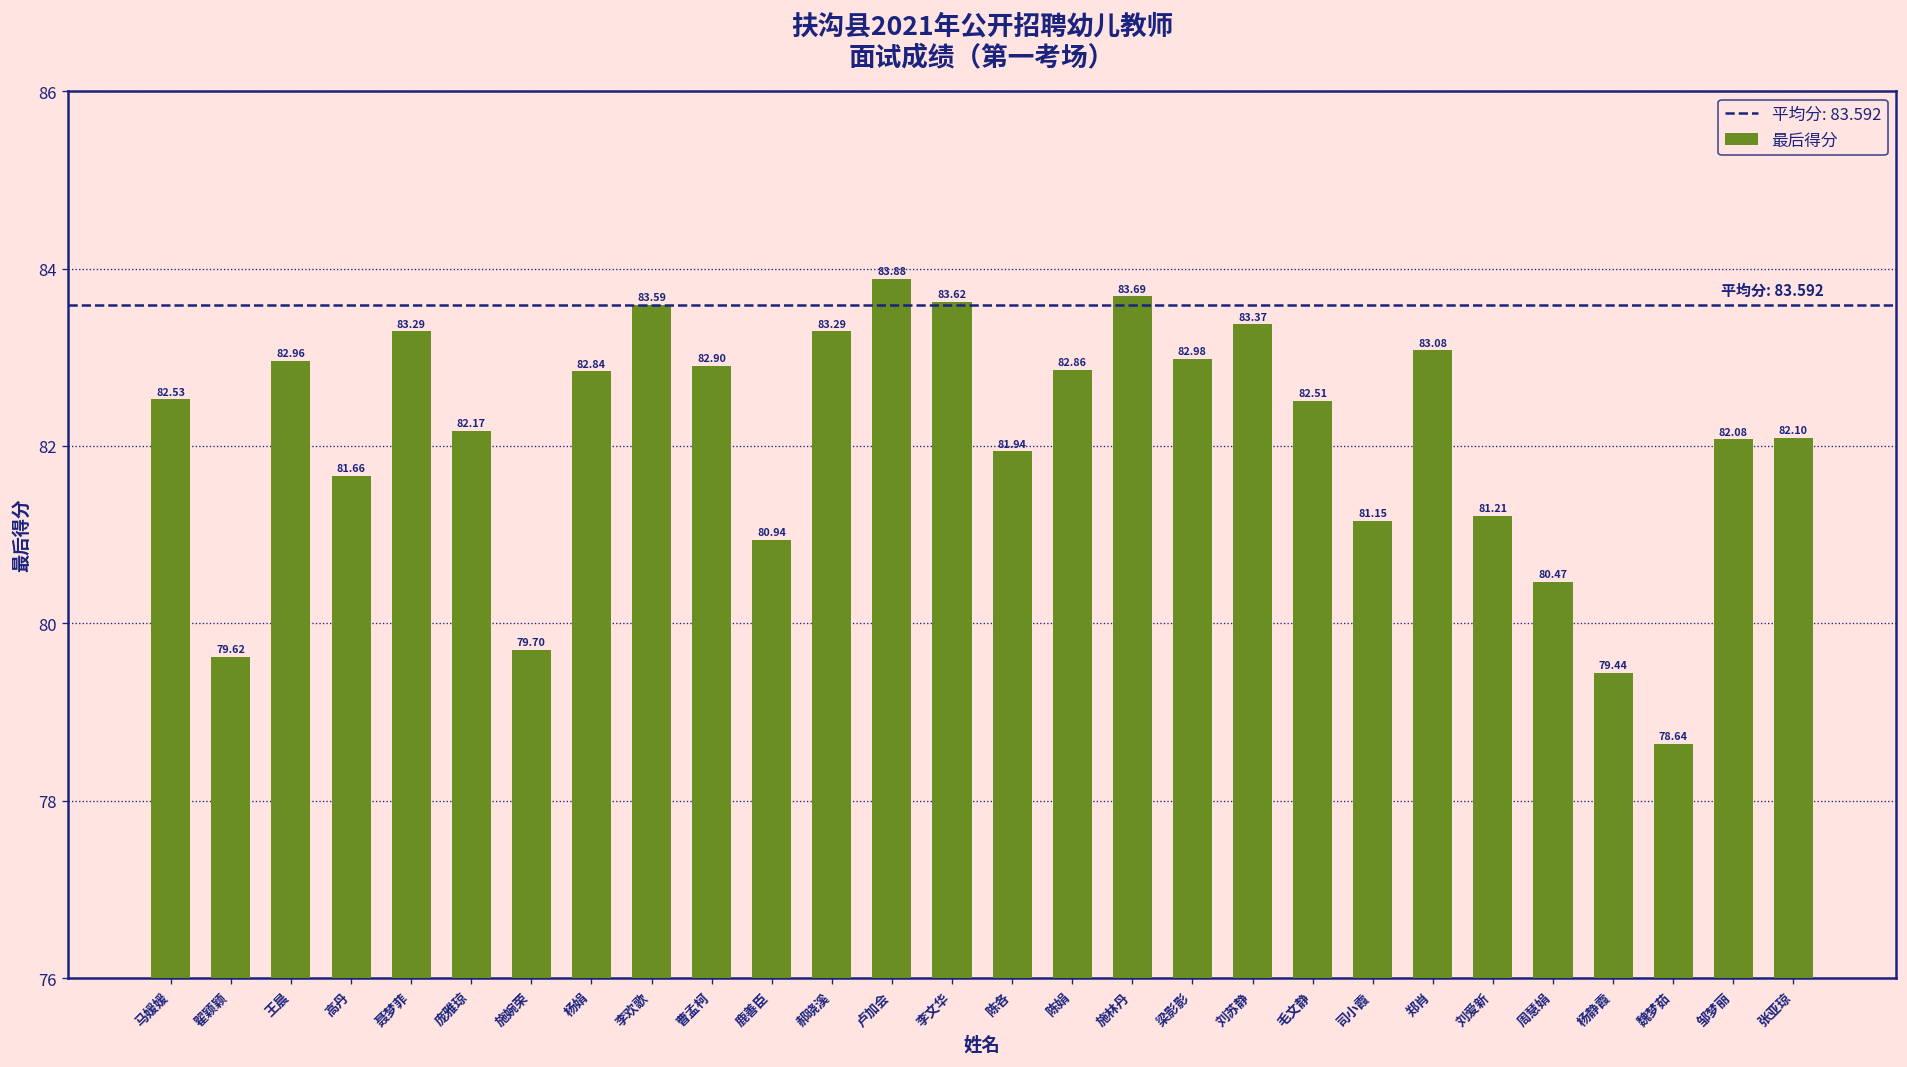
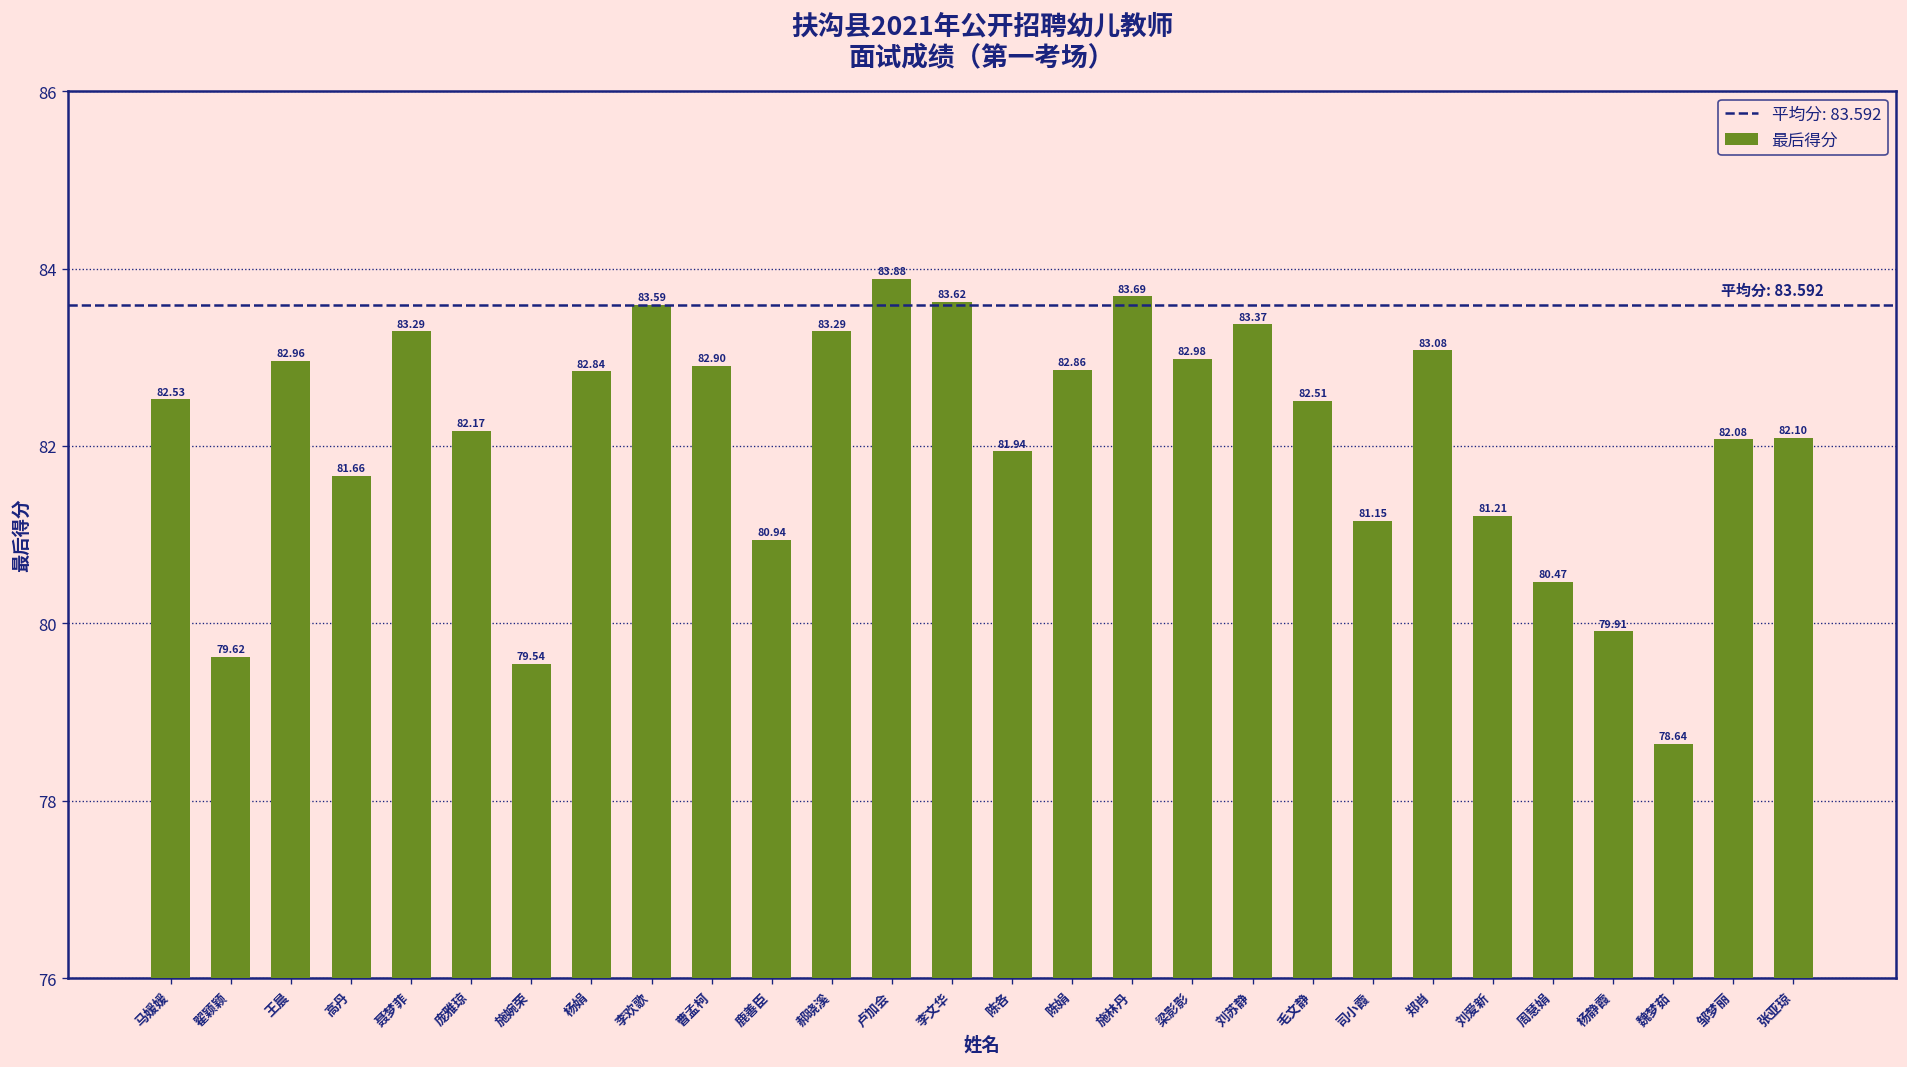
施婉荣: 79.70 -> 79.54
杨静霞: 79.44 -> 79.91
